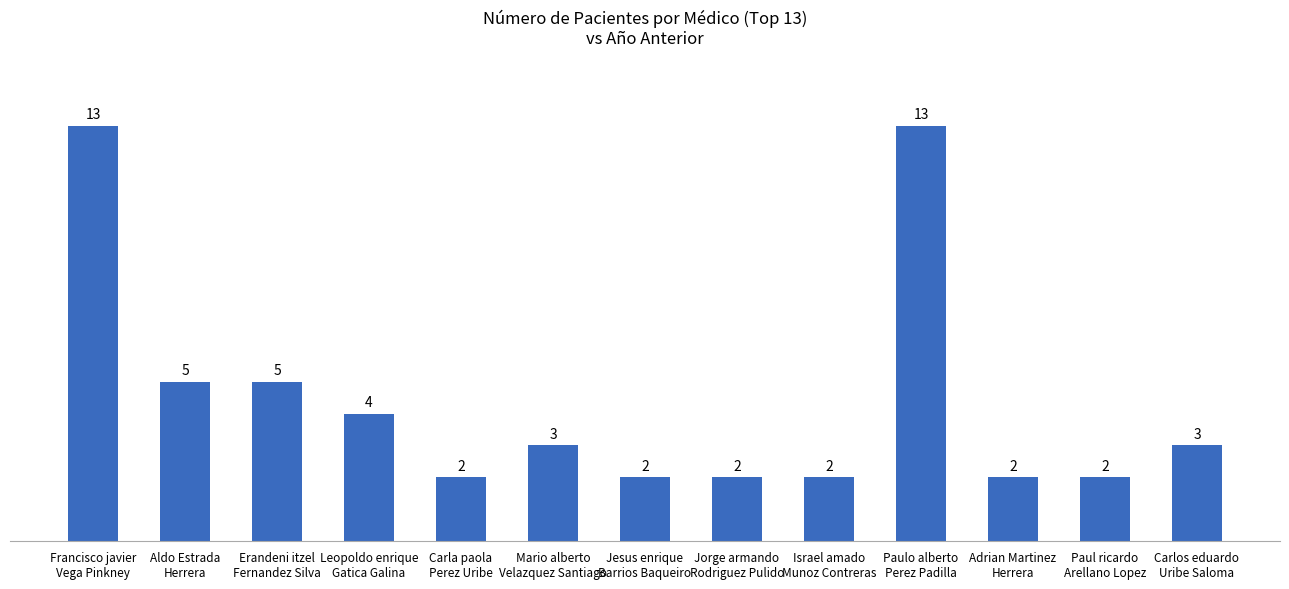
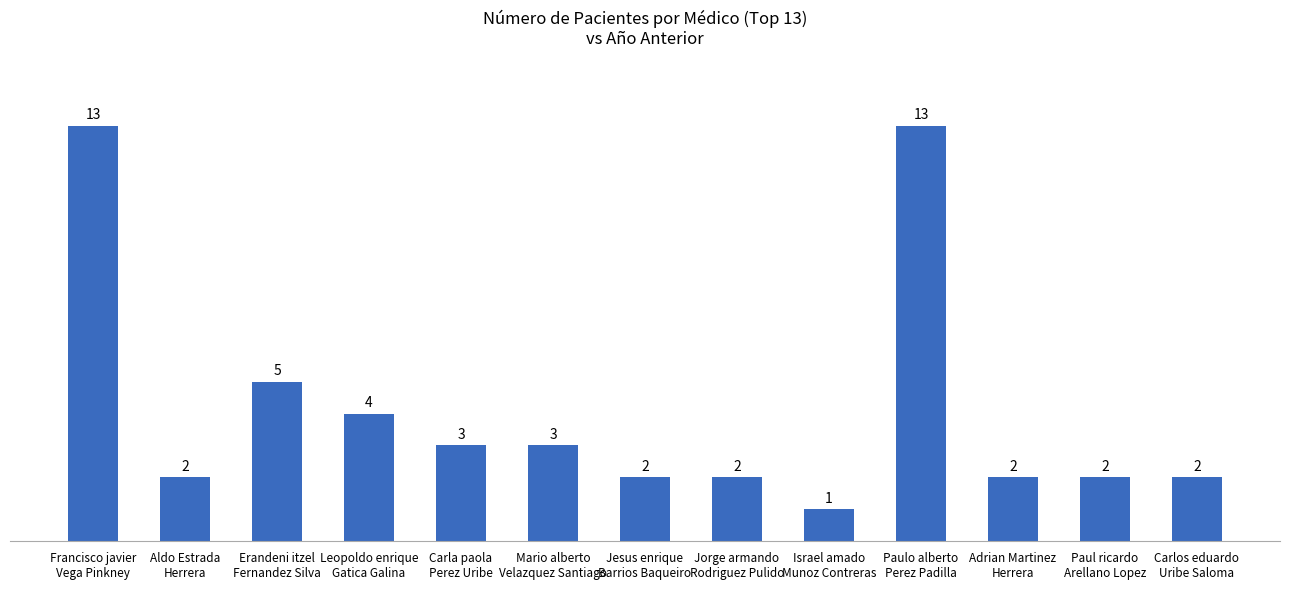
Aldo Estrada Herrera: 5 -> 2
Carla paola Perez Uribe: 2 -> 3
Israel amado Munoz Contreras: 2 -> 1
Carlos eduardo Uribe Saloma: 3 -> 2
